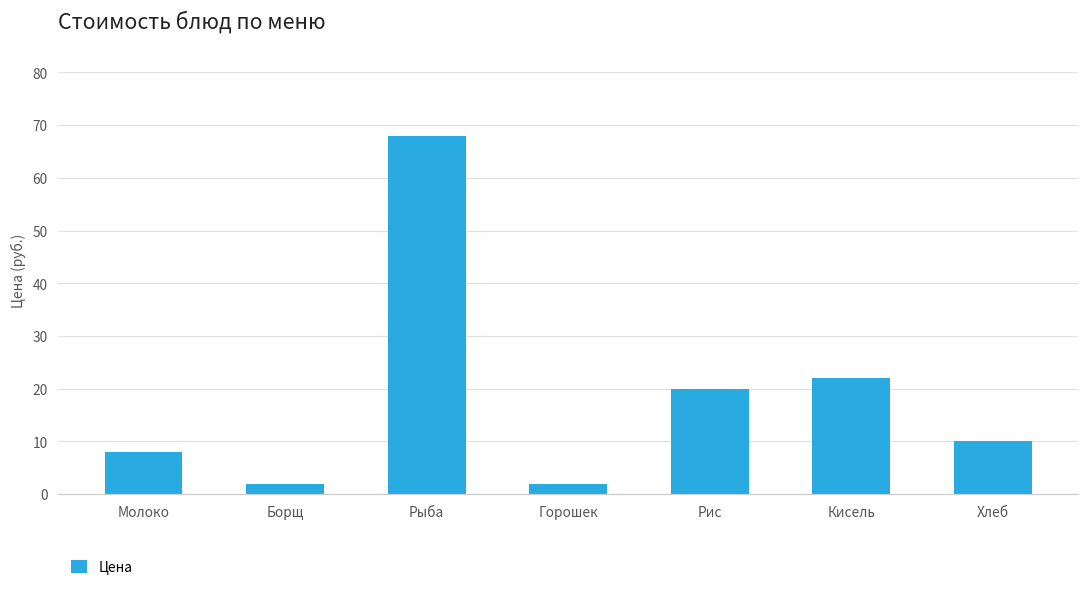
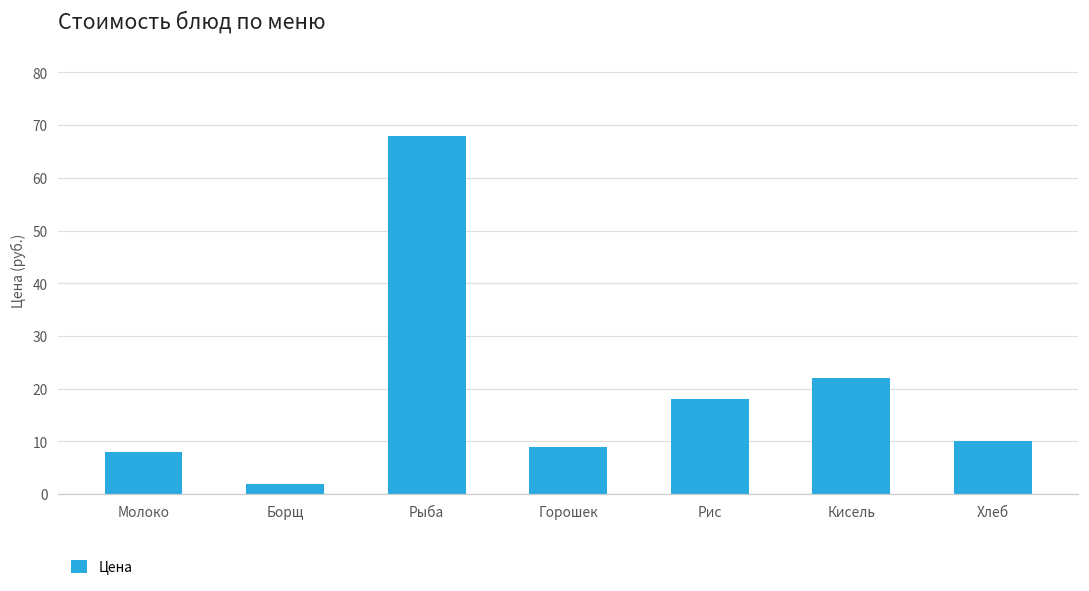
Горошек: 2 -> 9
Рис: 20 -> 18
